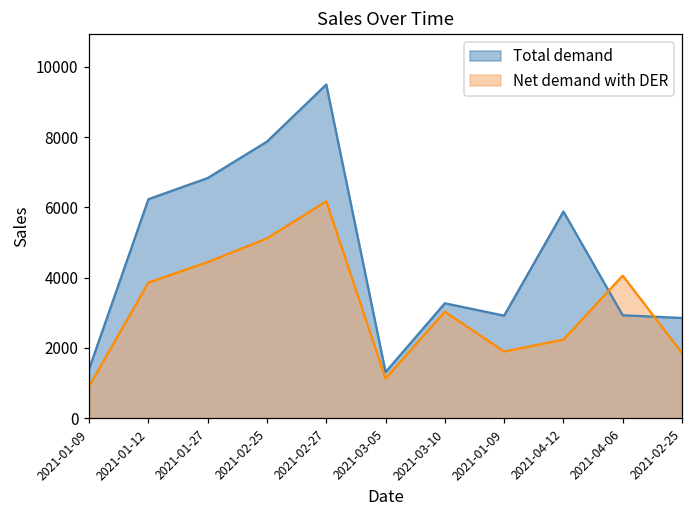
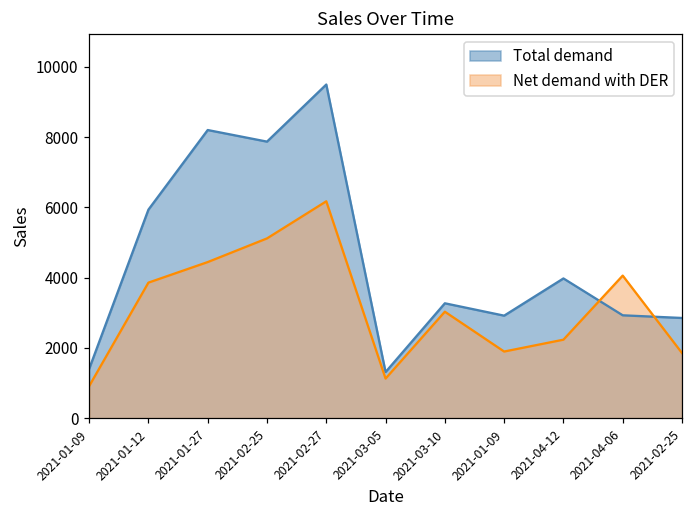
Total demand, 2021-01-12: 6200 -> 5900
Total demand, 2021-01-27: 6800 -> 8200
Total demand, 2021-04-12: 5900 -> 4000
